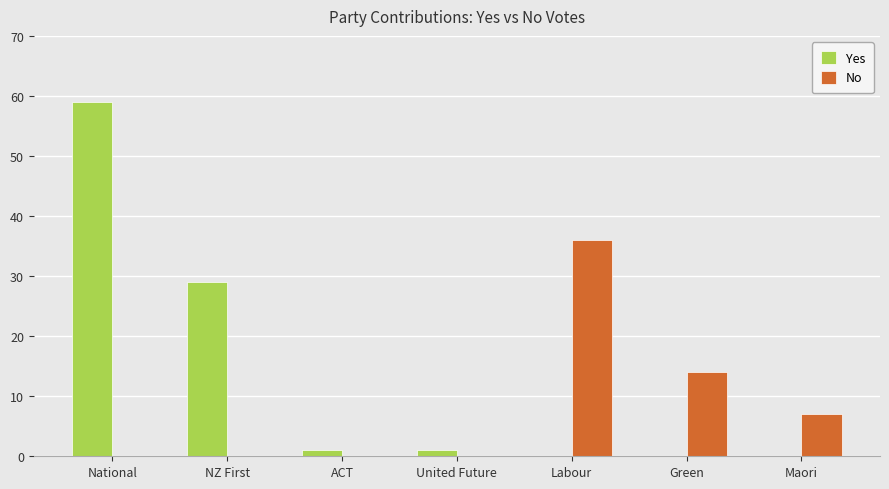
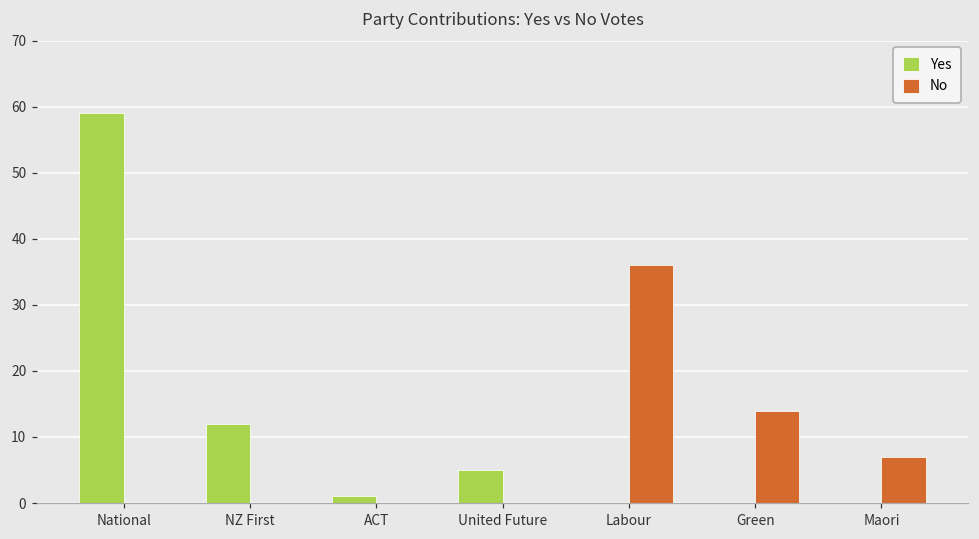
Yes, NZ First: 29 -> 12
Yes, United Future: 1 -> 5
